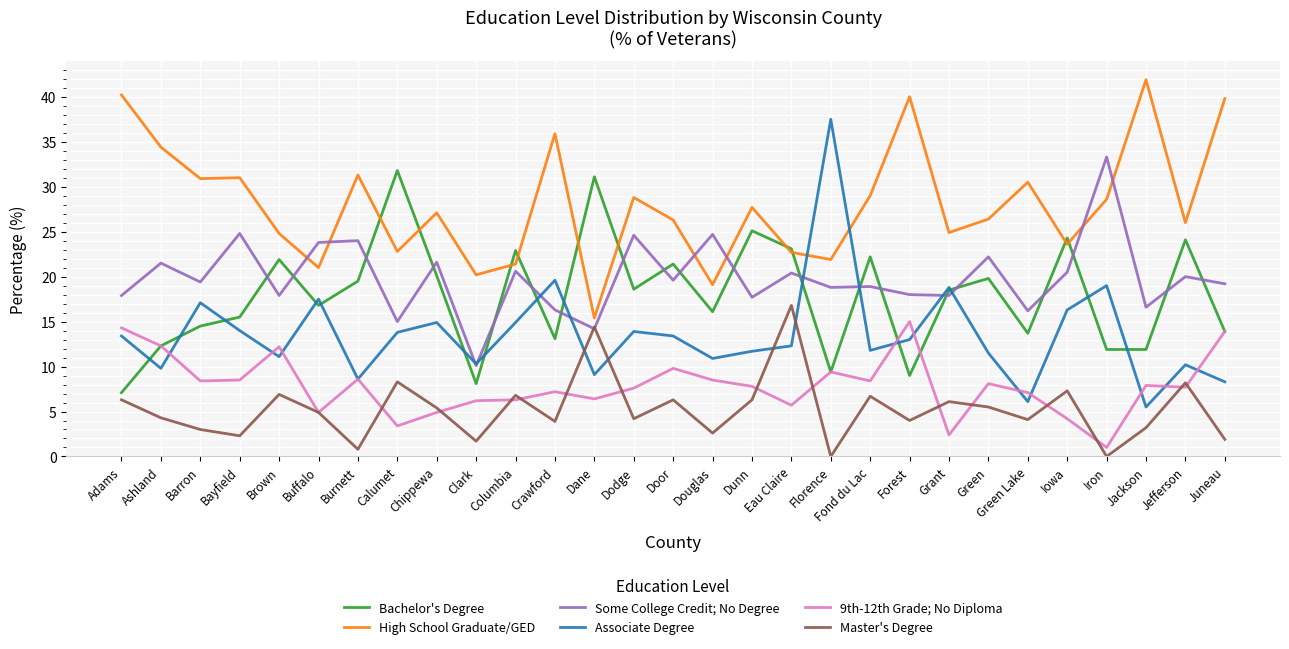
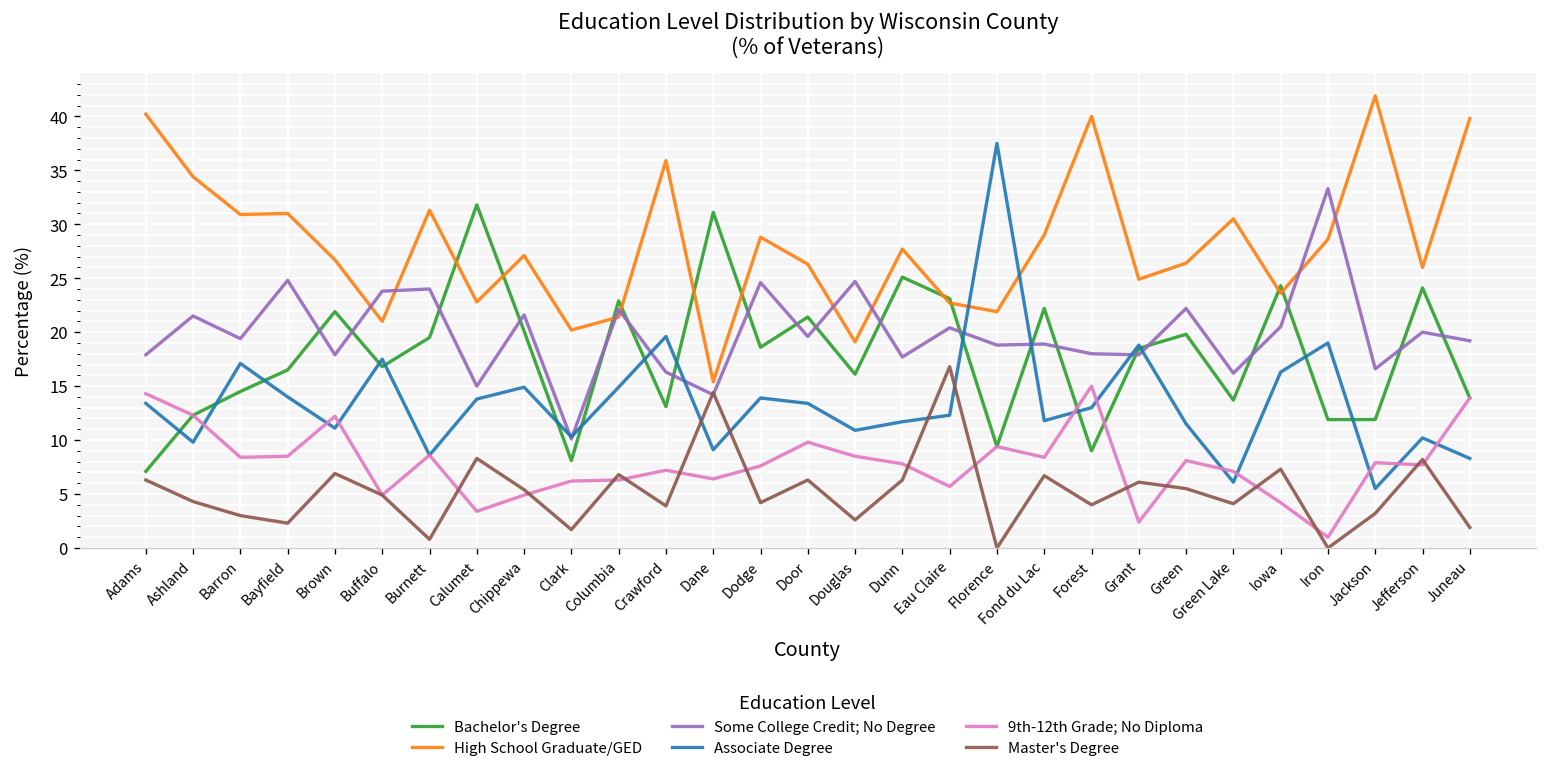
Bachelor's Degree, Bayfield: 16 -> 17
High School Graduate/GED, Brown: 25 -> 27
Some College Credit; No Degree, Columbia: 21 -> 22
